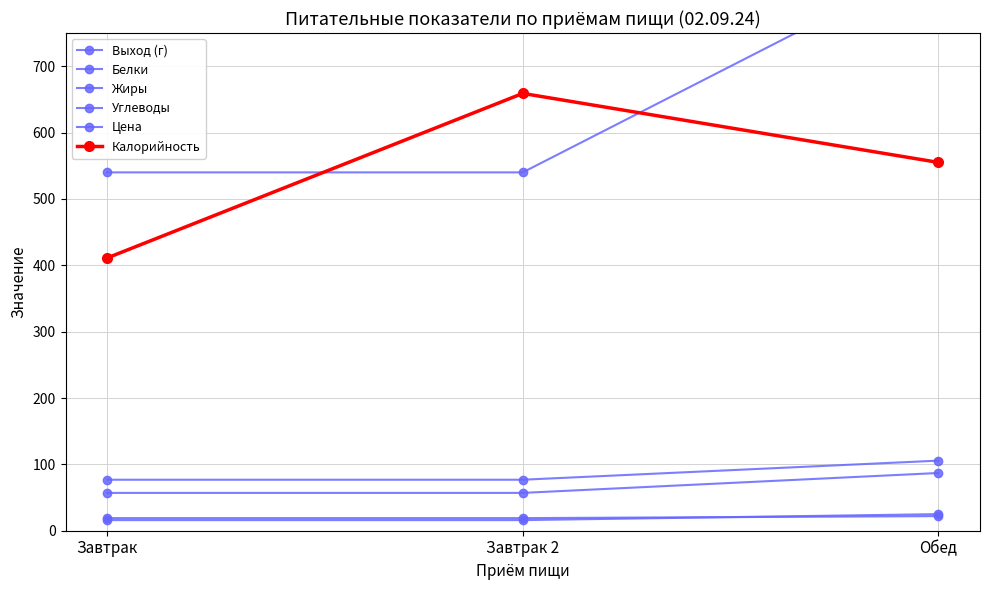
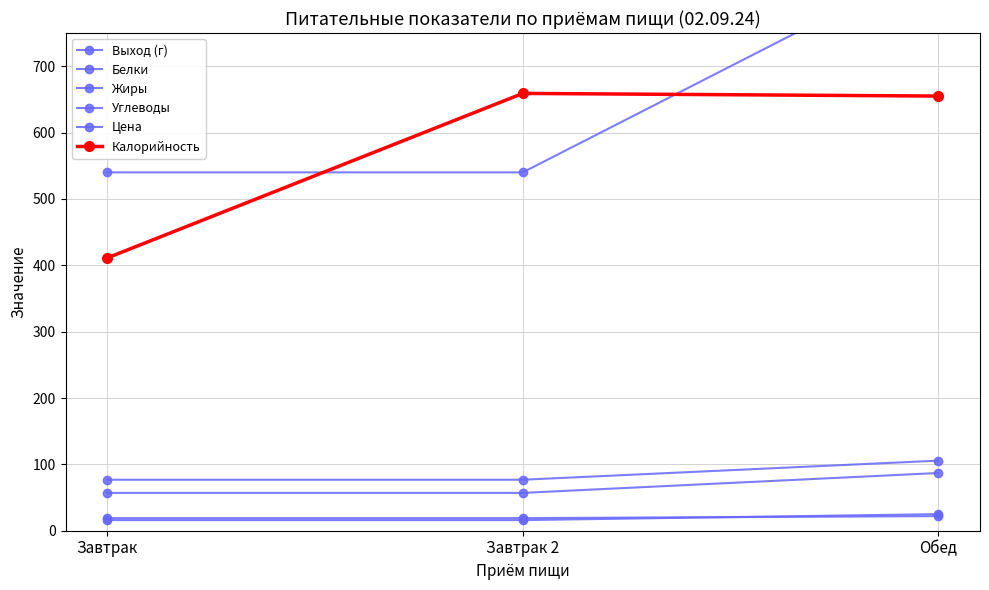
Калорийность, Обед: 560 -> 660
